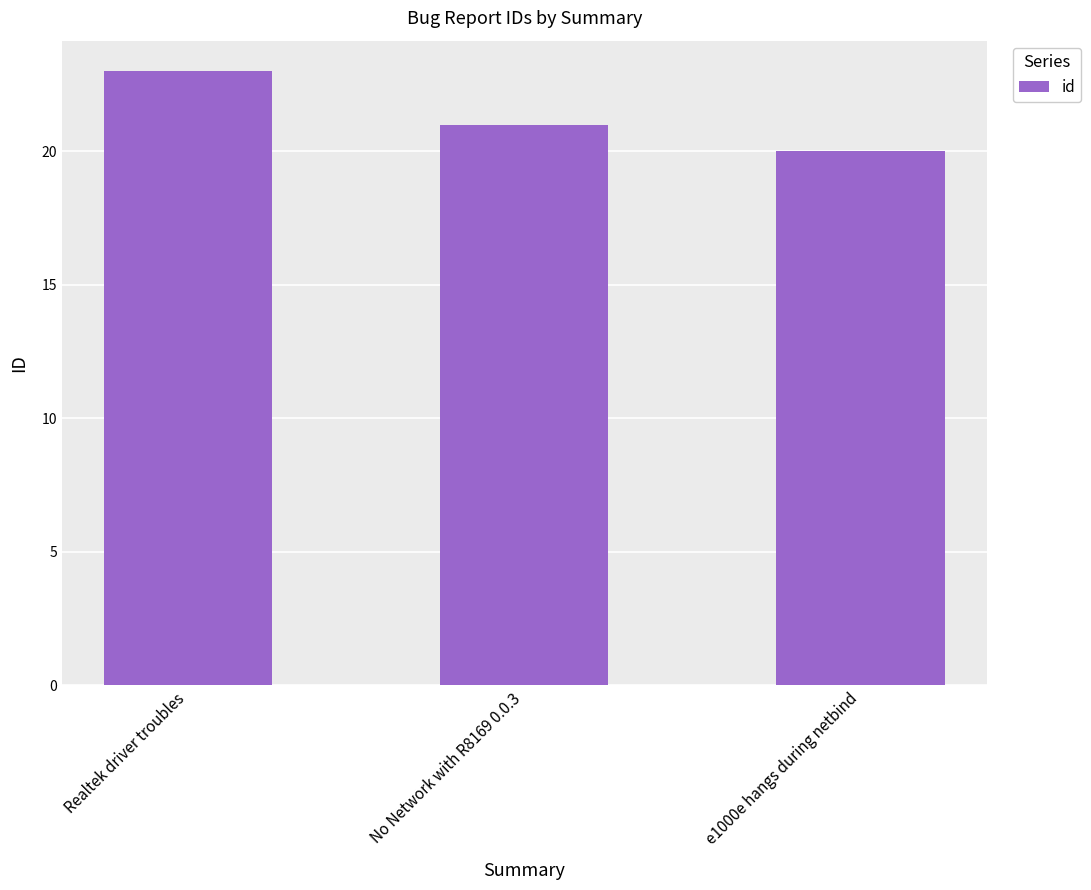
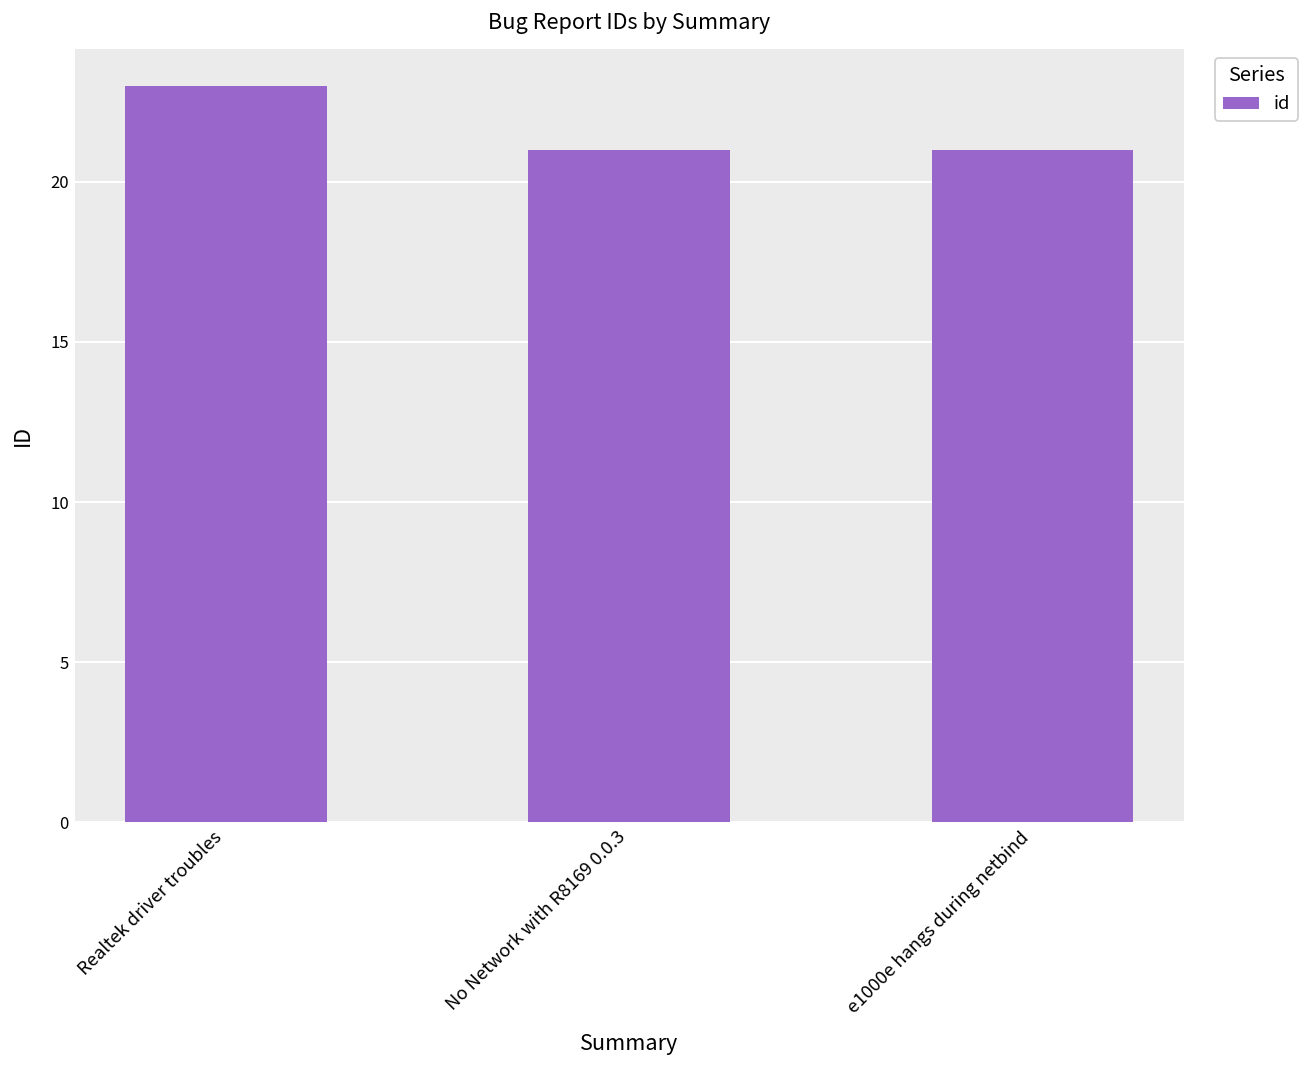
e1000e hangs during netbind: 20 -> 21
